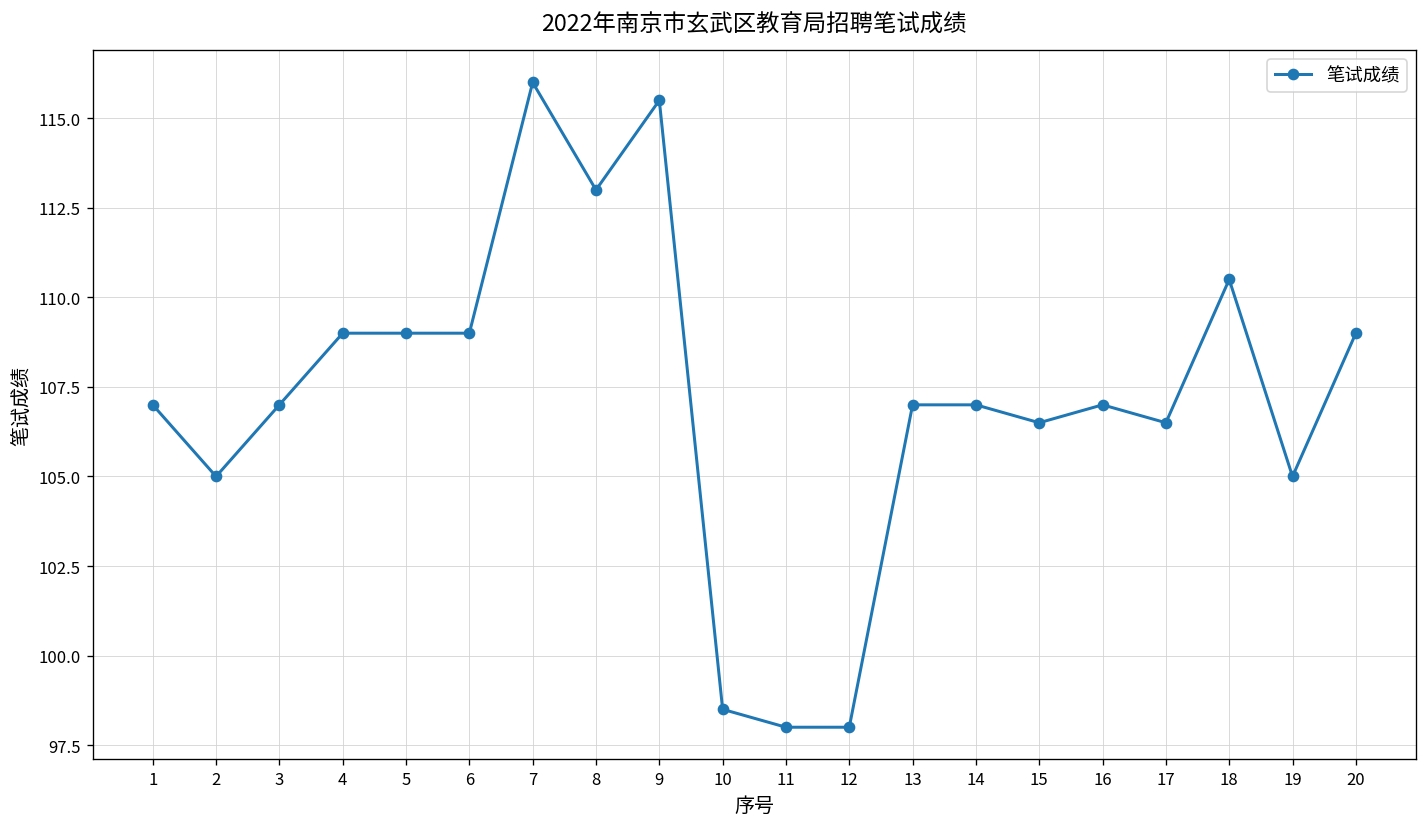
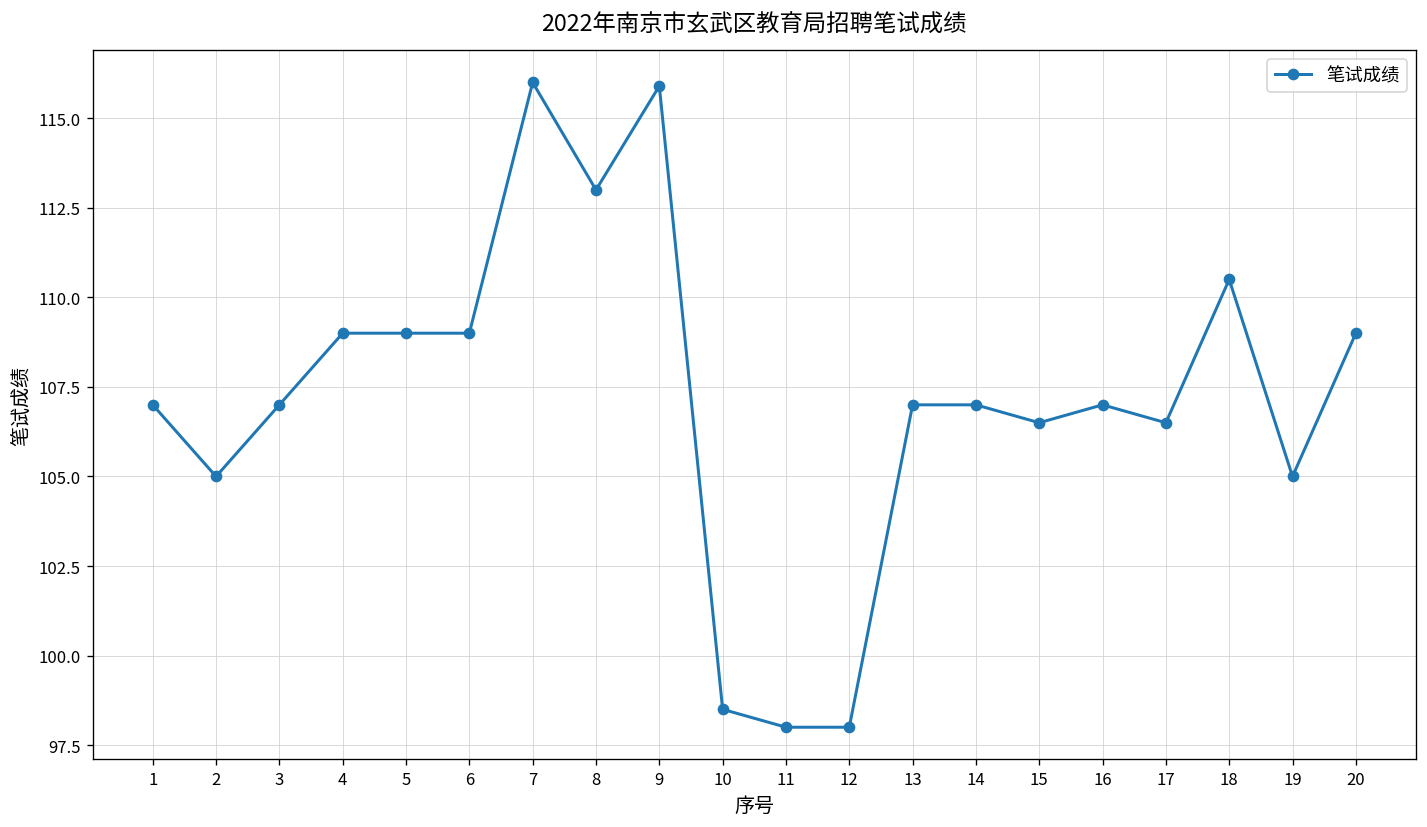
9: 115.5 -> 115.9
